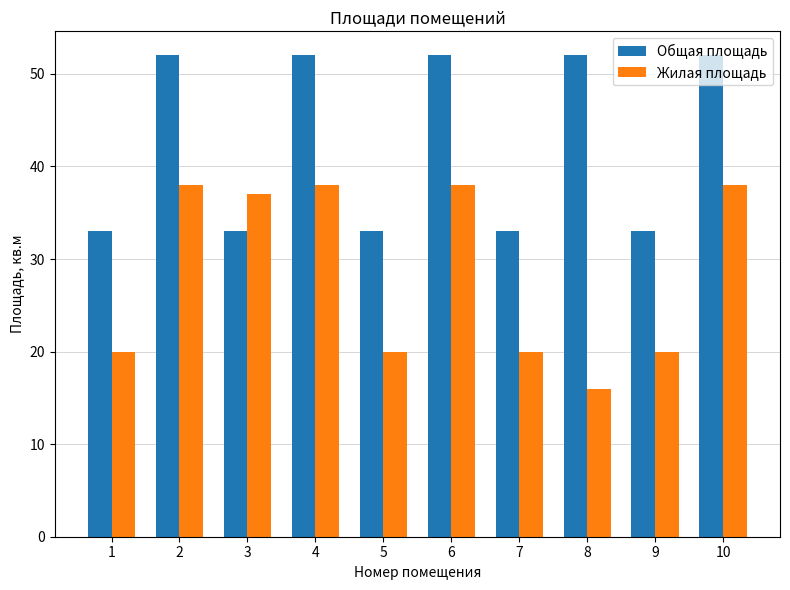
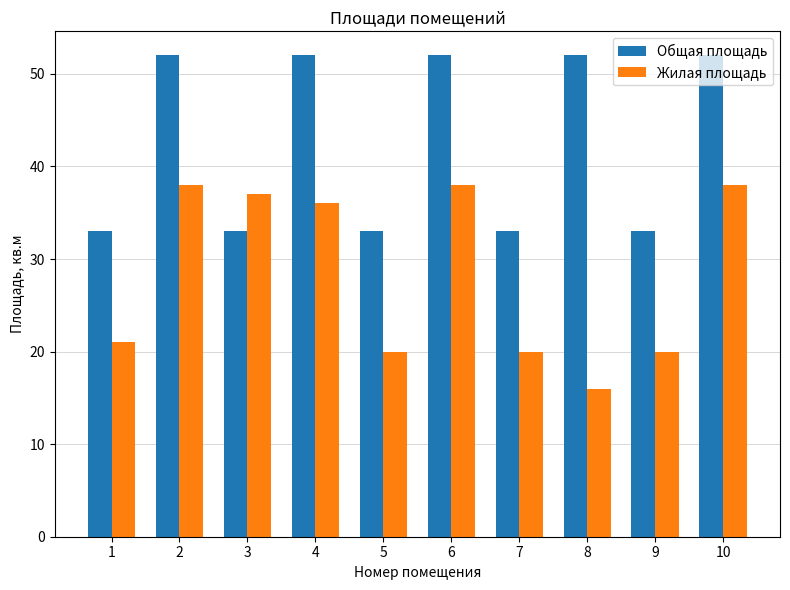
Жилая площадь, 1: 20 -> 21
Жилая площадь, 4: 38 -> 36
